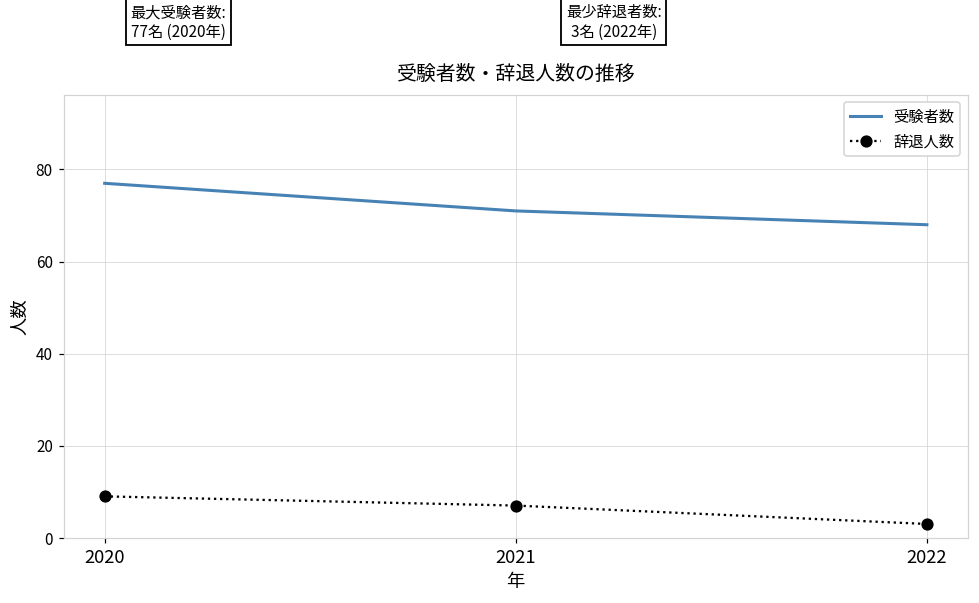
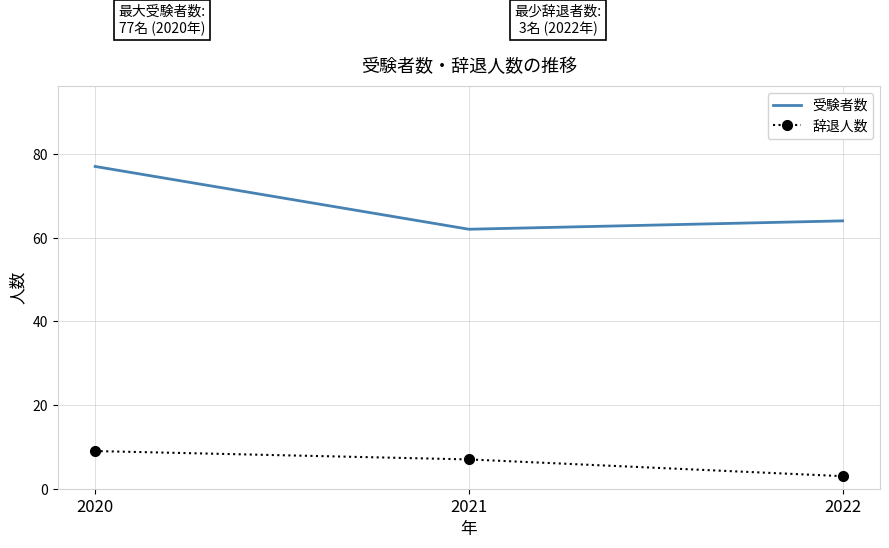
受験者数, 2021: 71 -> 62
受験者数, 2022: 68 -> 64
